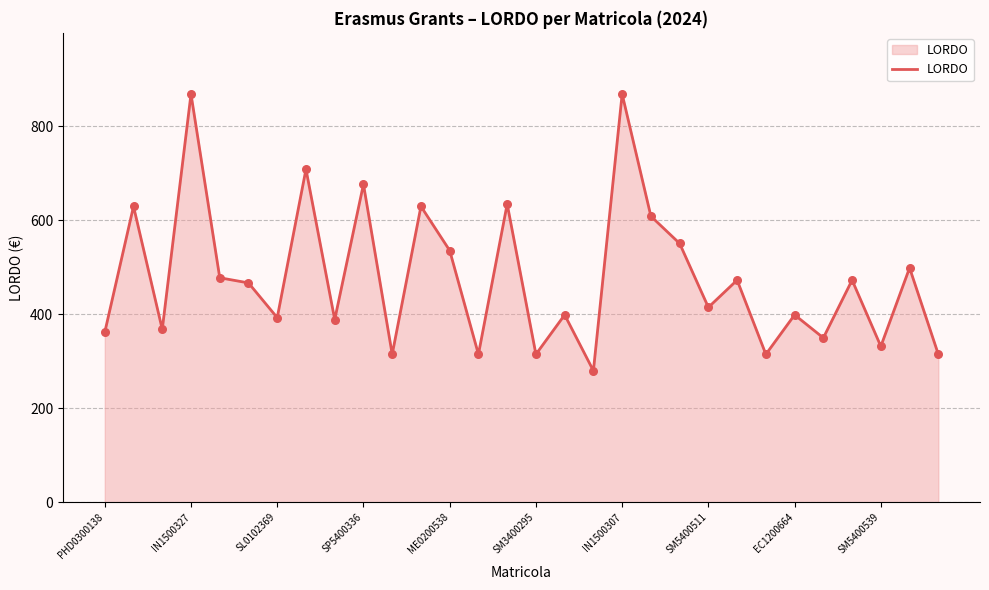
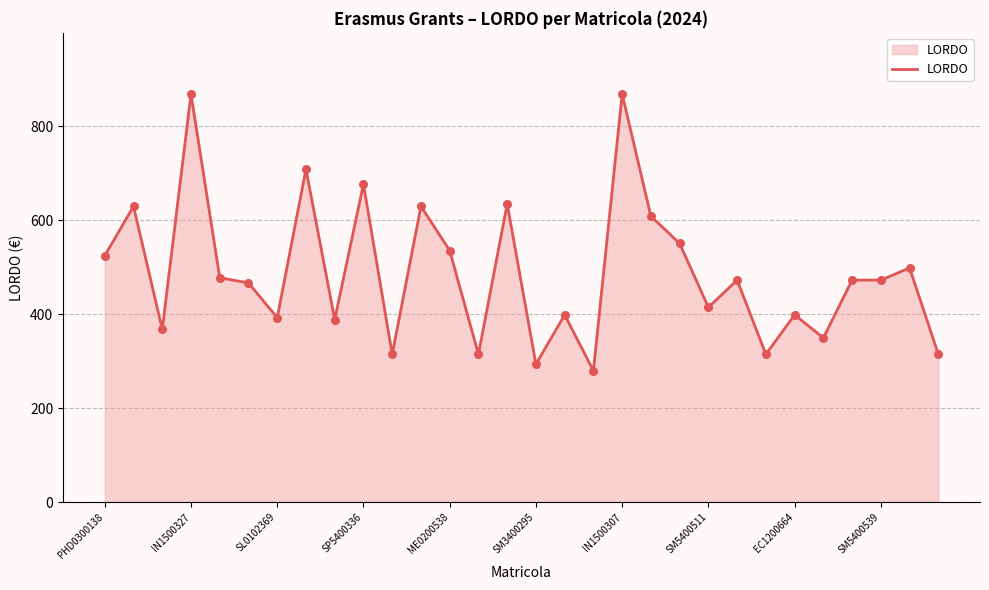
PHD0300138: 360 -> 530
SM3400295: 320 -> 290
SM5400539: 330 -> 470
